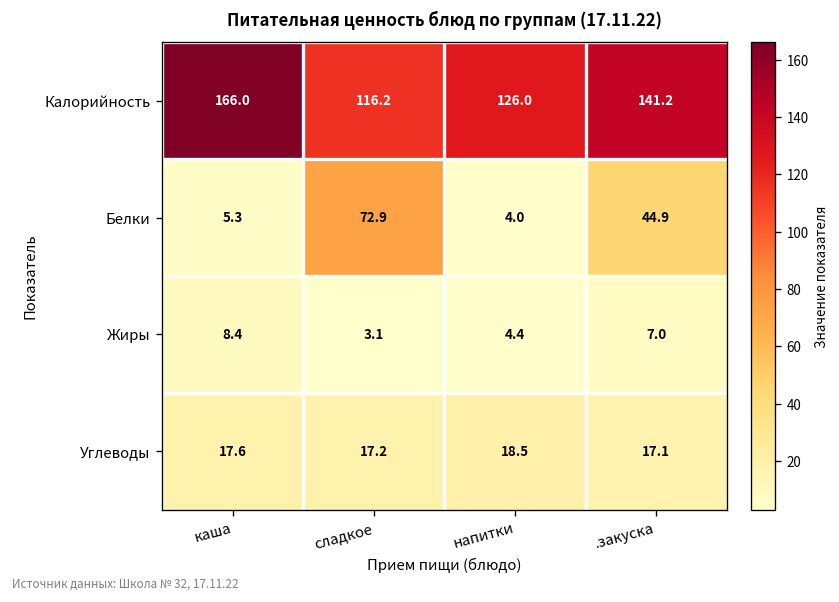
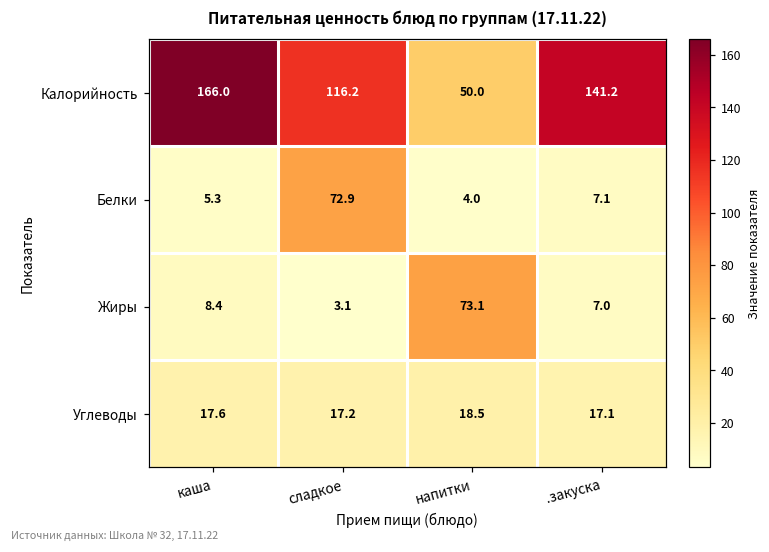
Калорийность, напитки: 126.0 -> 50.0
Белки, .закуска: 44.9 -> 7.1
Жиры, напитки: 4.4 -> 73.1
